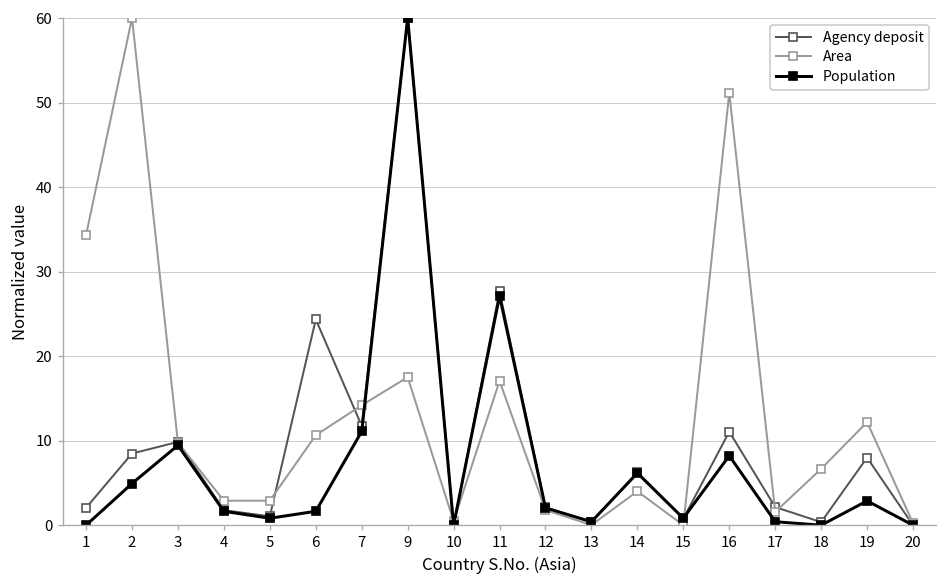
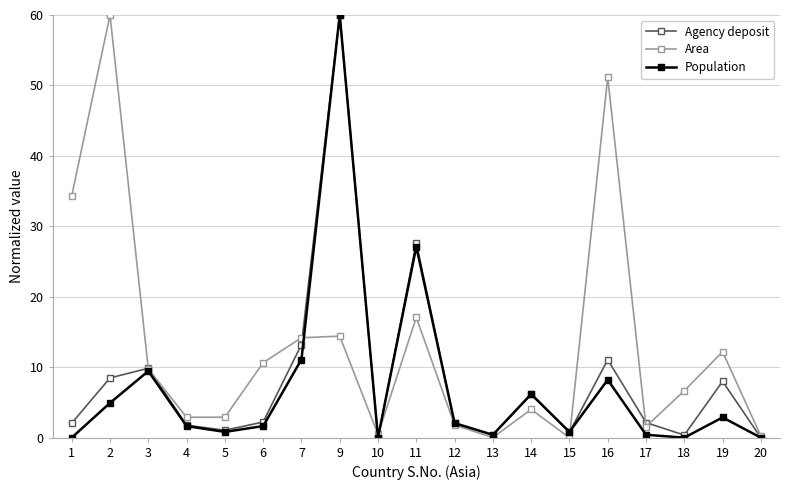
Agency deposit, 6: 24 -> 2
Agency deposit, 7: 12 -> 13
Area, 9: 18 -> 14
